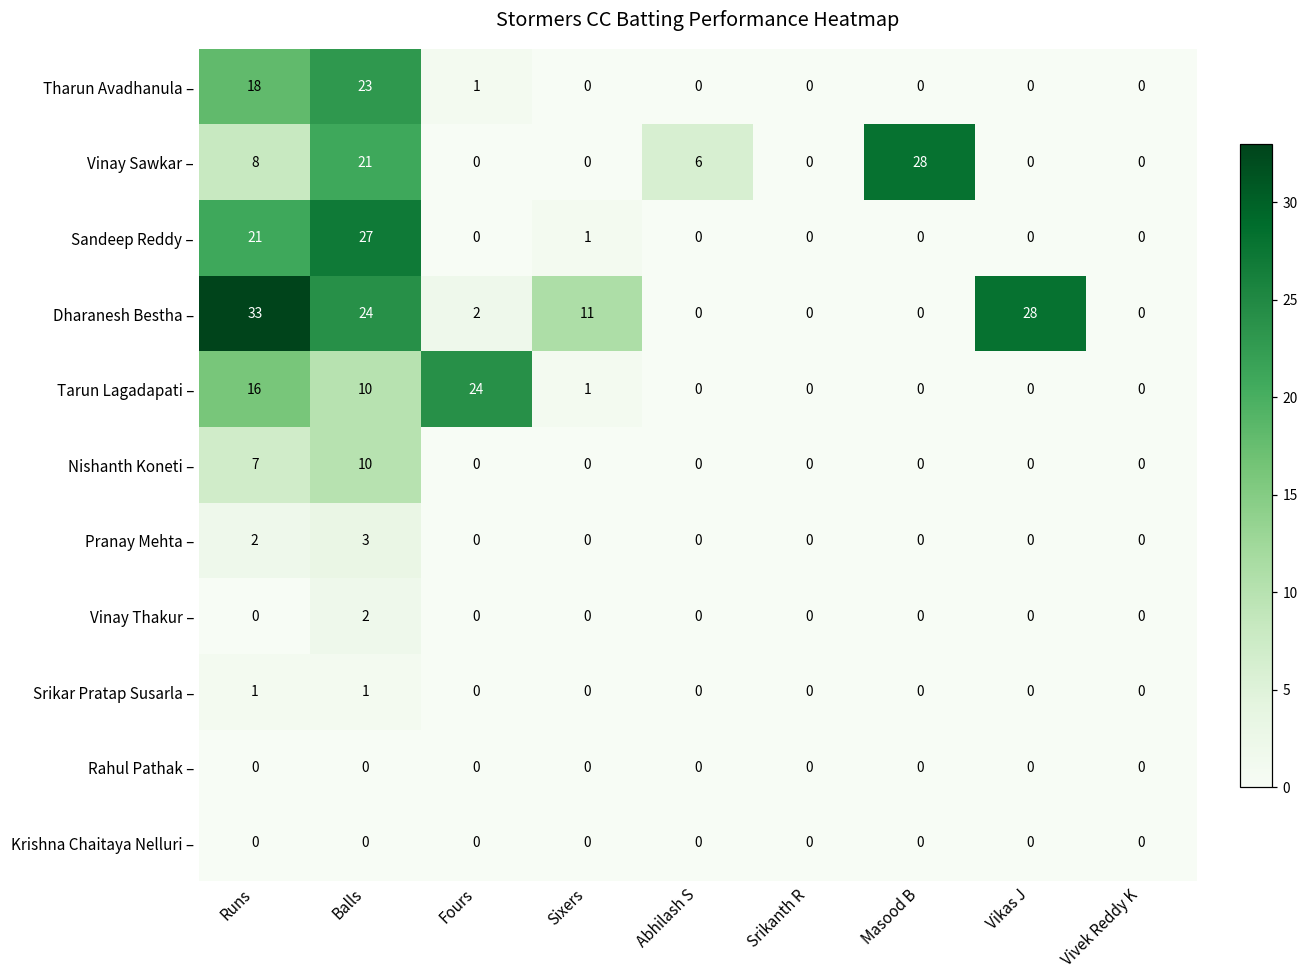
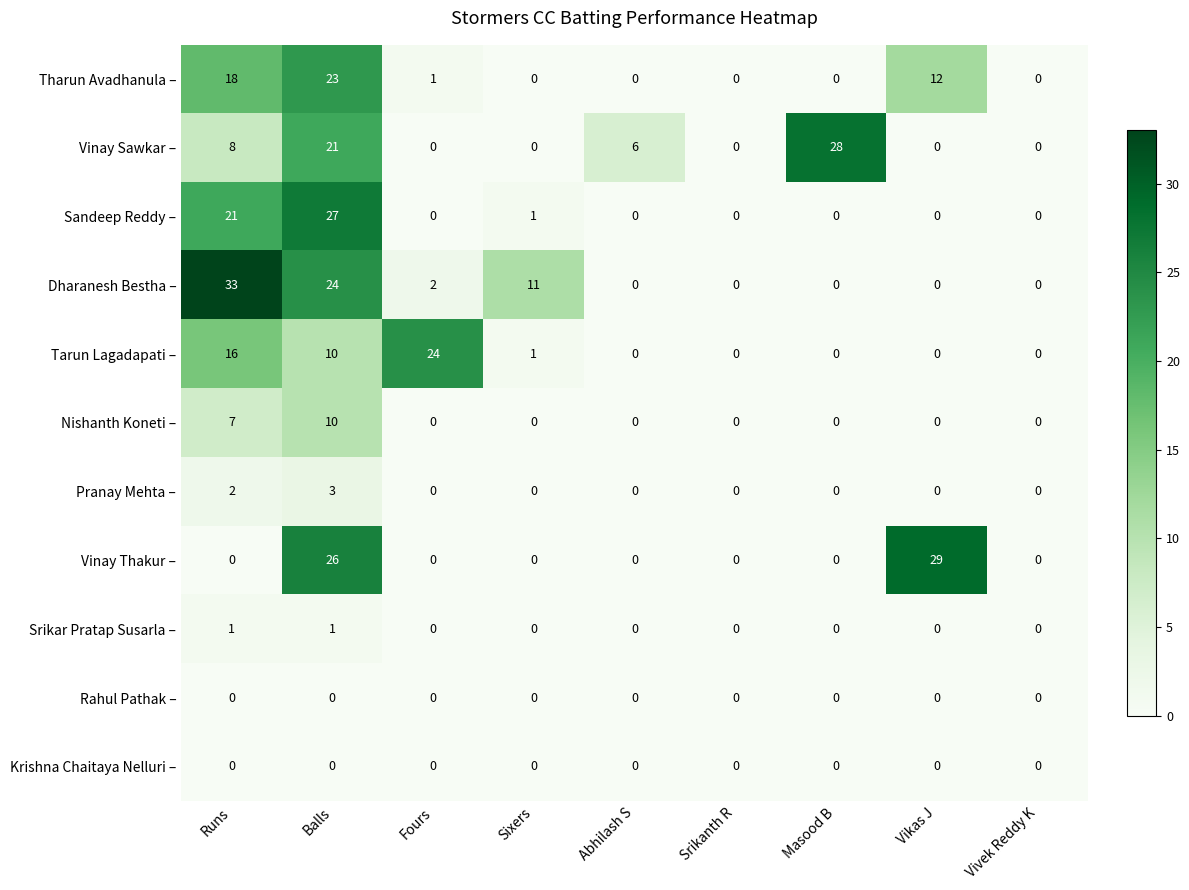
Tharun Avadhanula –, Vikas J: 0 -> 12
Dharanesh Bestha –, Vikas J: 28 -> 0
Vinay Thakur –, Balls: 2 -> 26
Vinay Thakur –, Vikas J: 0 -> 29
